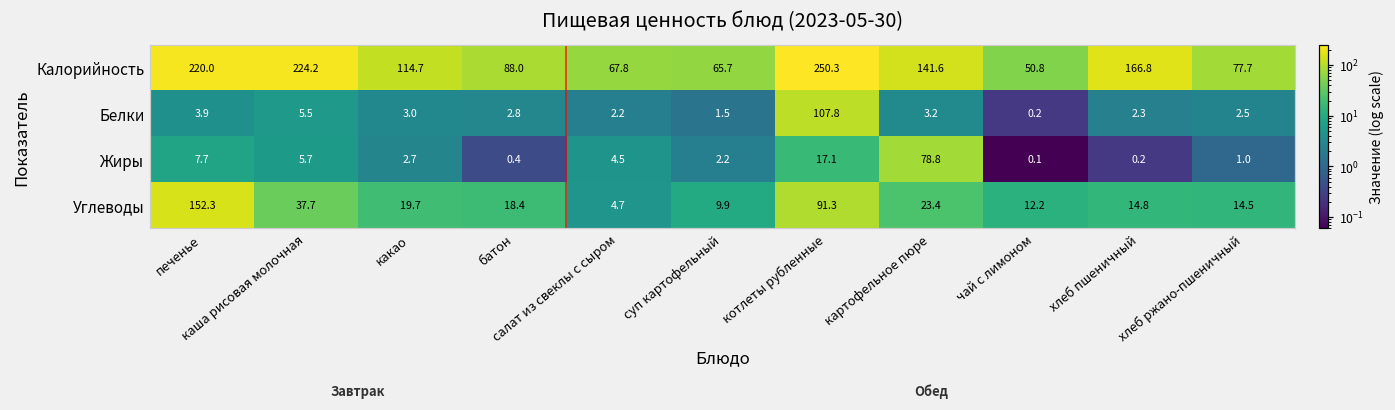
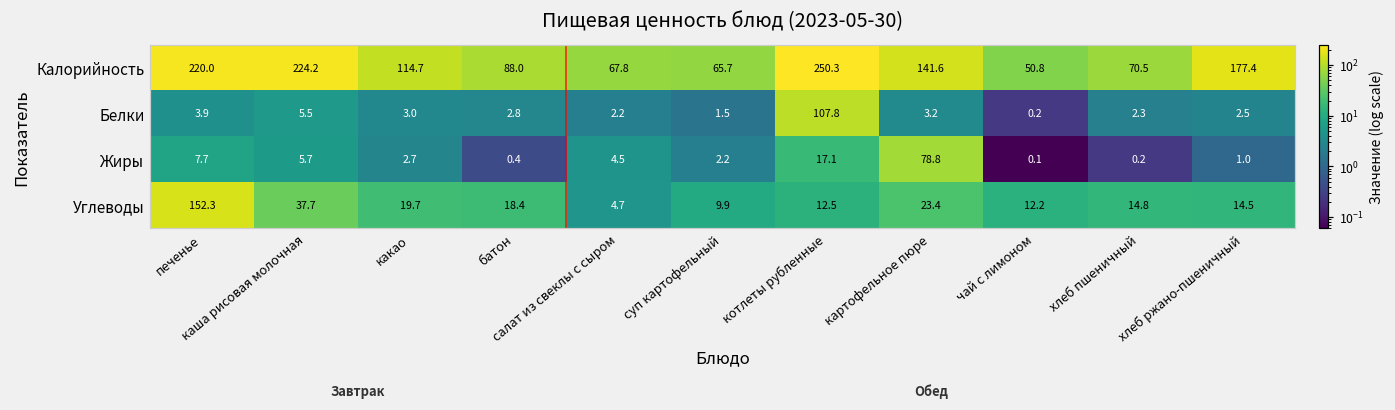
Калорийность, хлеб пшеничный: 166.8 -> 70.5
Калорийность, хлеб ржано-пшеничный: 77.7 -> 177.4
Углеводы, котлеты рубленные: 91.3 -> 12.5
